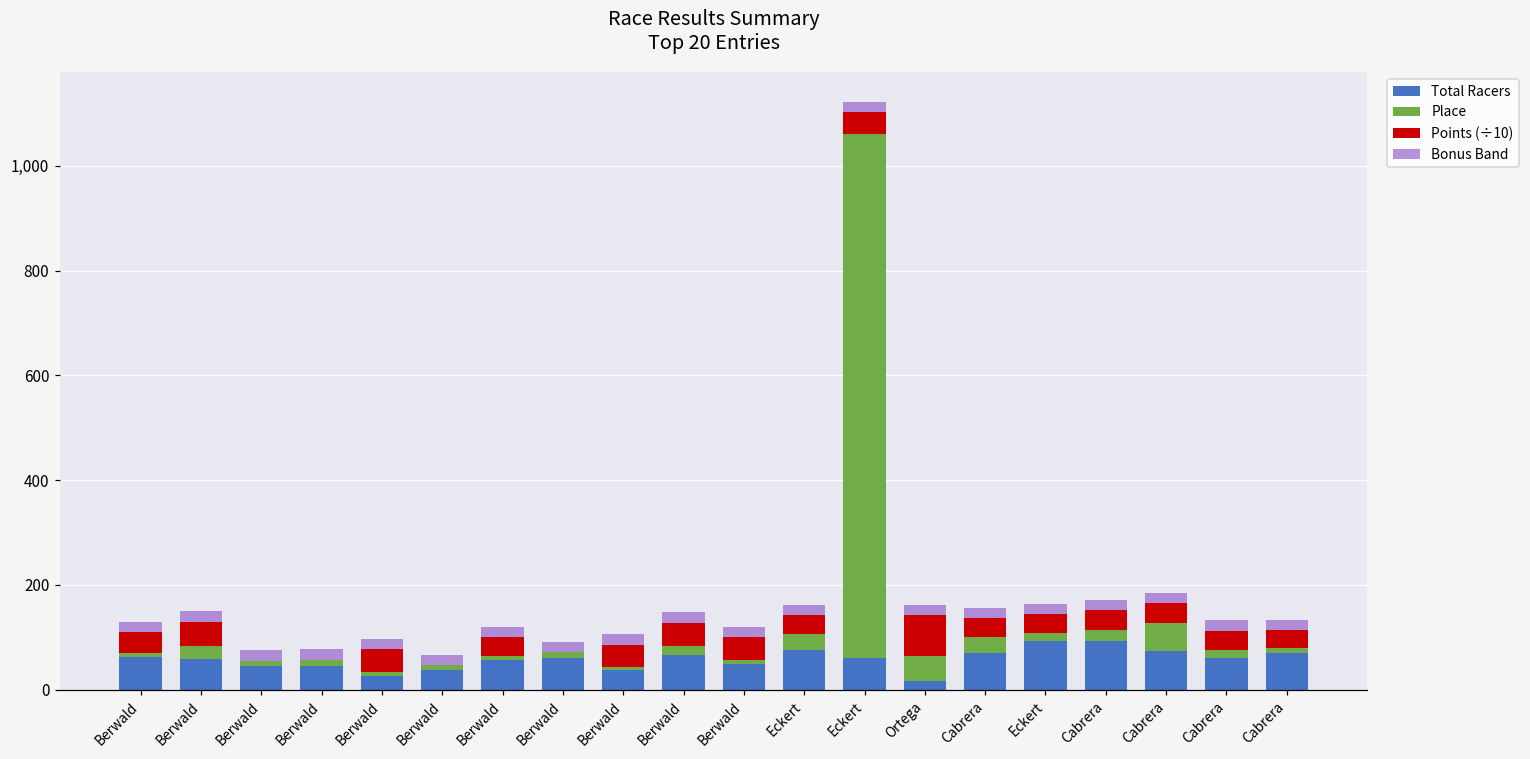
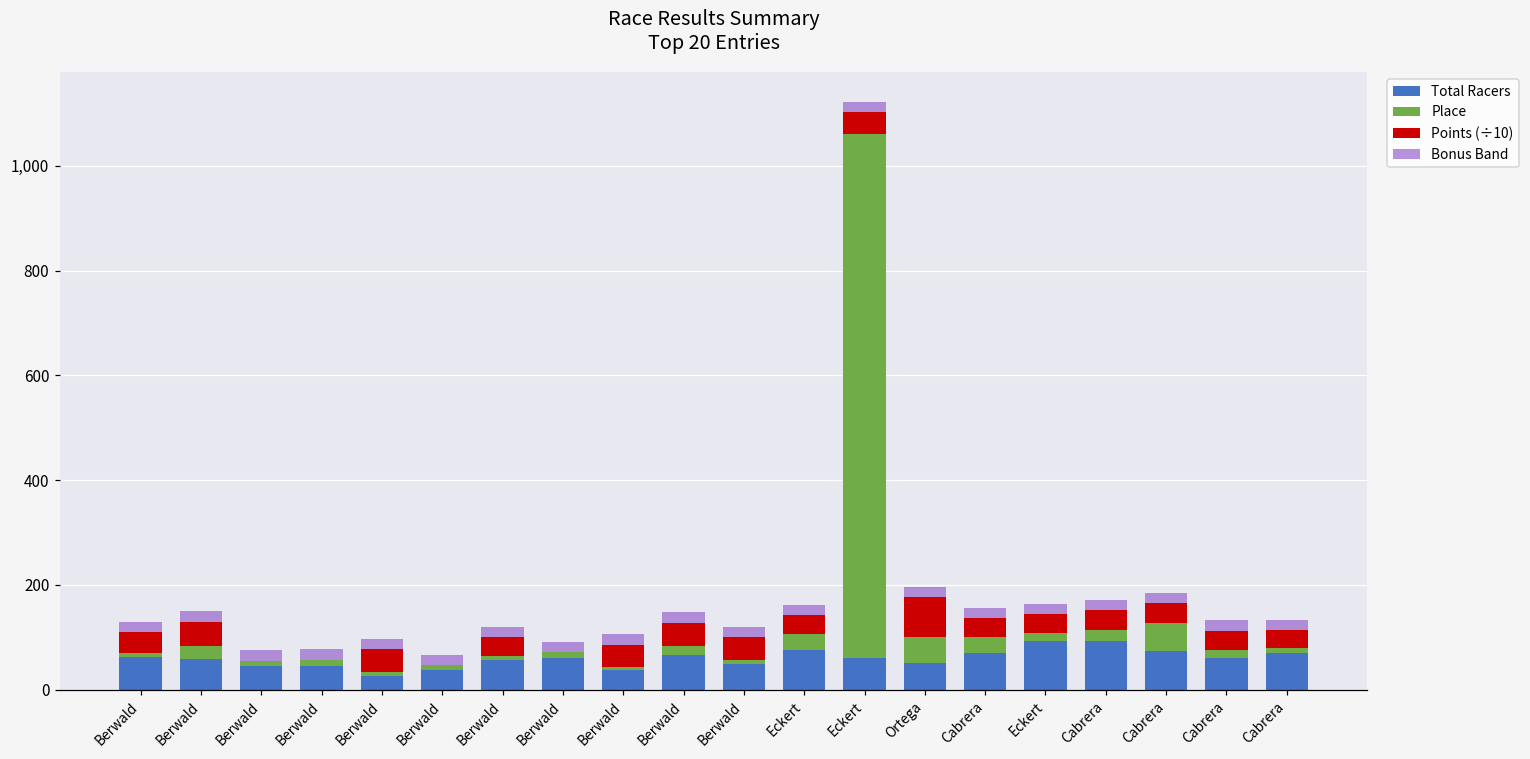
Total Racers, Ortega: 20 -> 50
